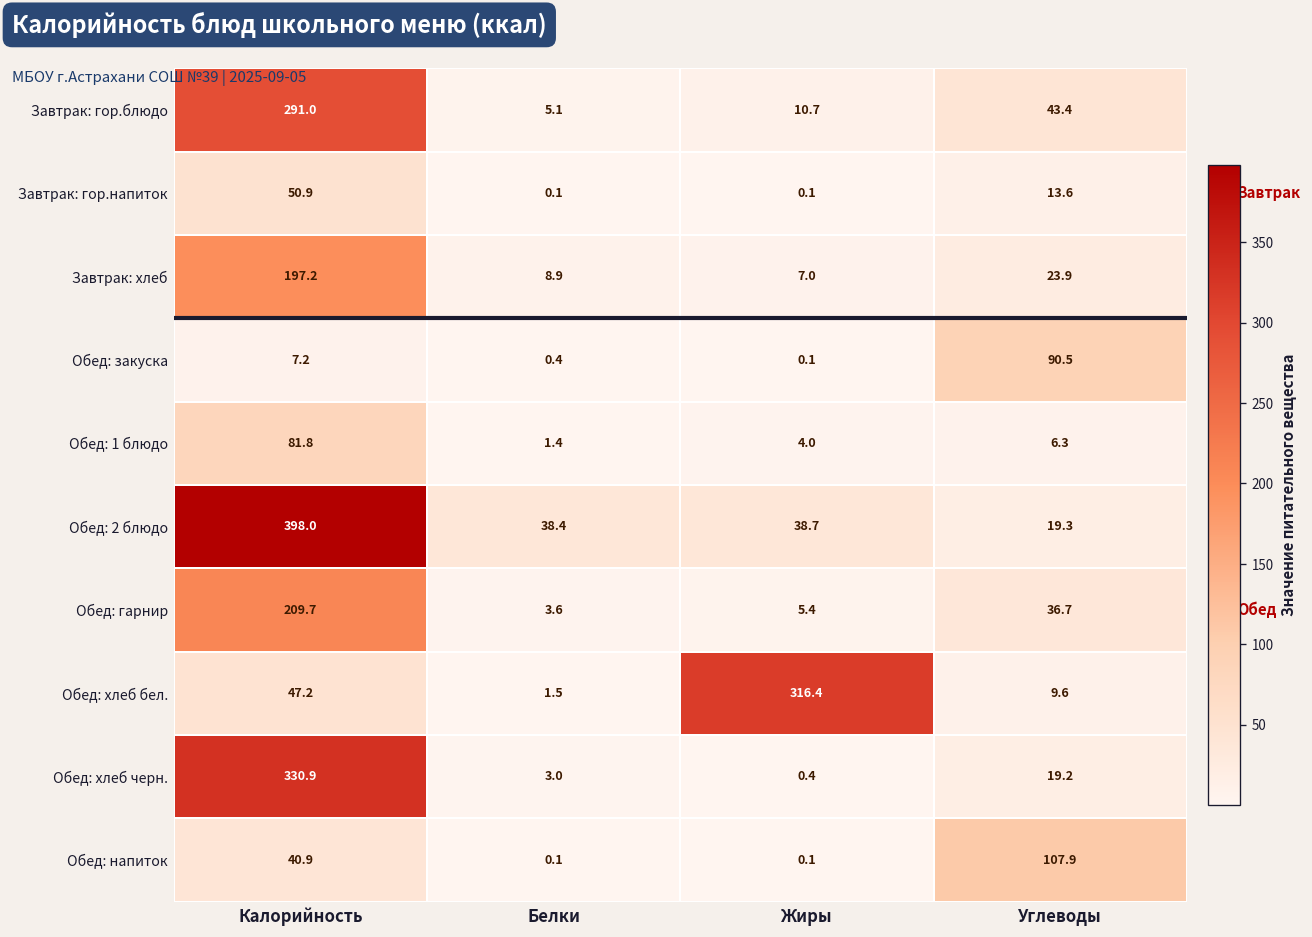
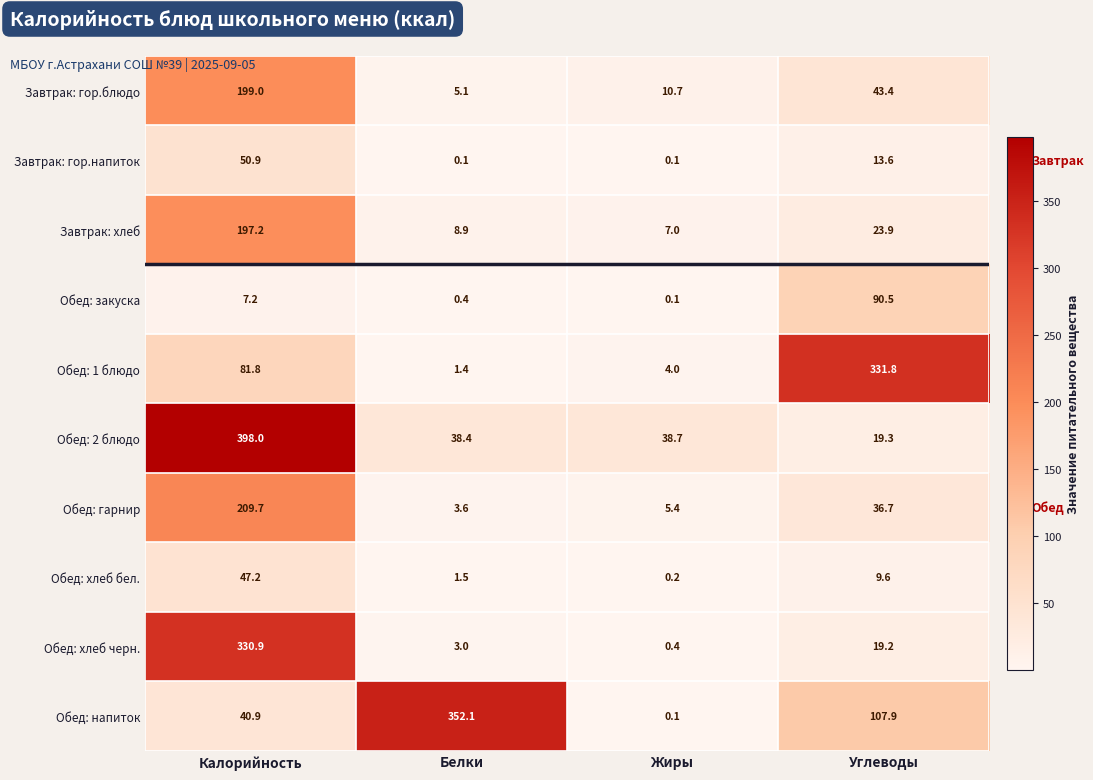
Завтрак: гор.блюдо, Калорийность: 291.0 -> 199.0
Обед: 1 блюдо, Углеводы: 6.3 -> 331.8
Обед: хлеб бел., Жиры: 316.4 -> 0.2
Обед: напиток, Белки: 0.1 -> 352.1
